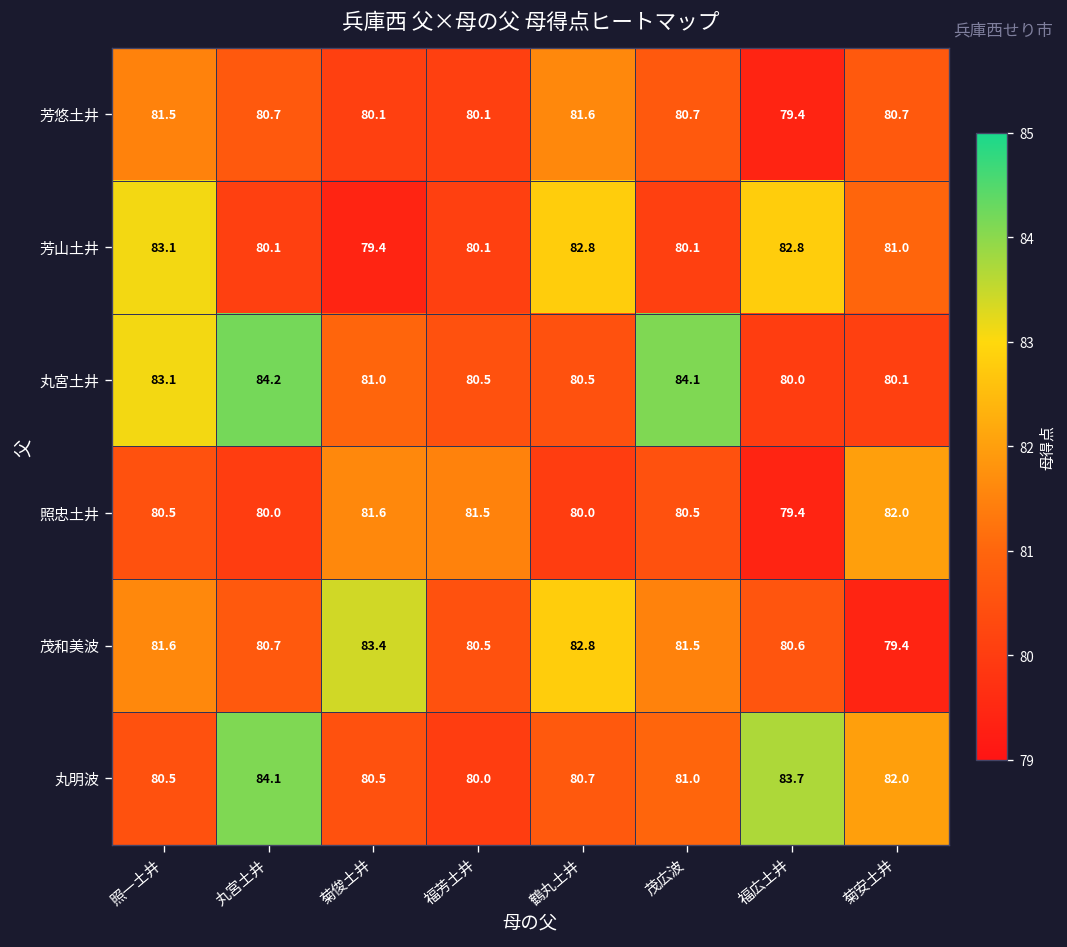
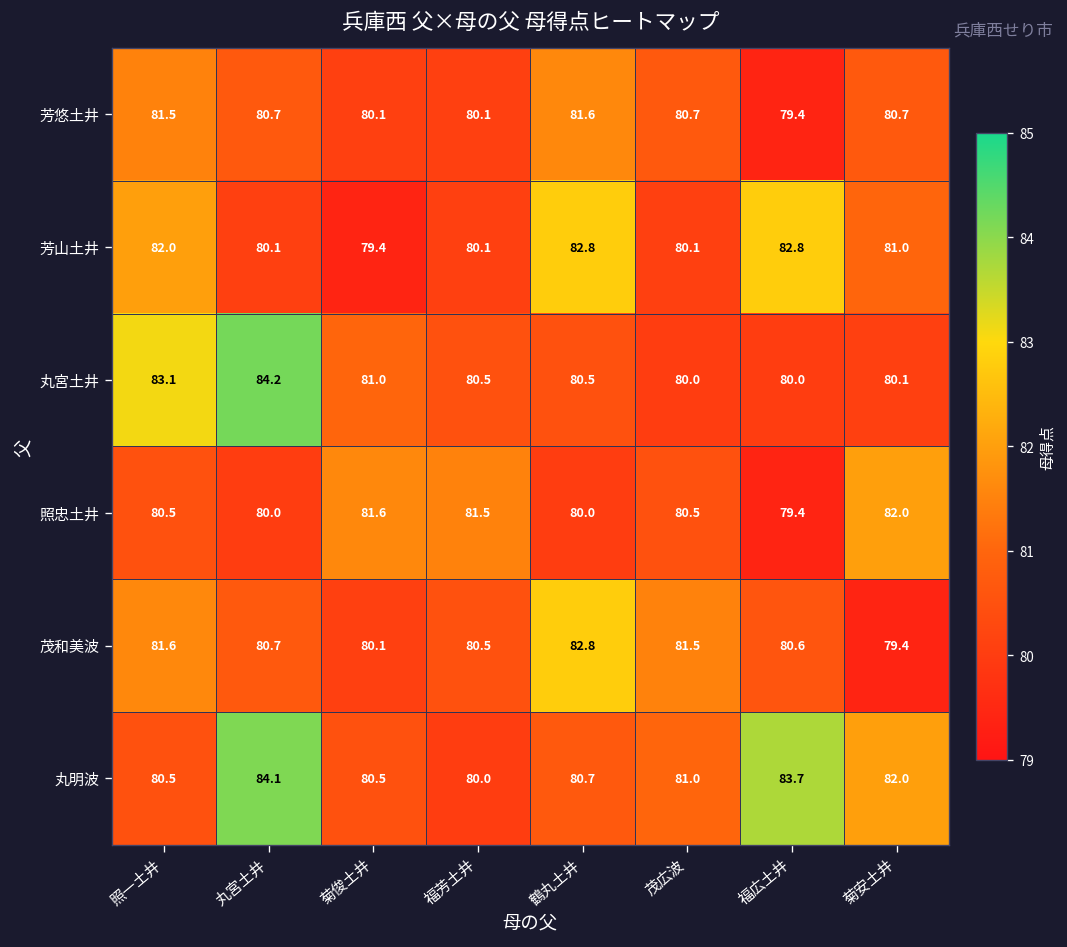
芳山土井, 照一土井: 83.1 -> 82.0
丸宮土井, 茂広波: 84.1 -> 80.0
茂和美波, 菊俊土井: 83.4 -> 80.1
